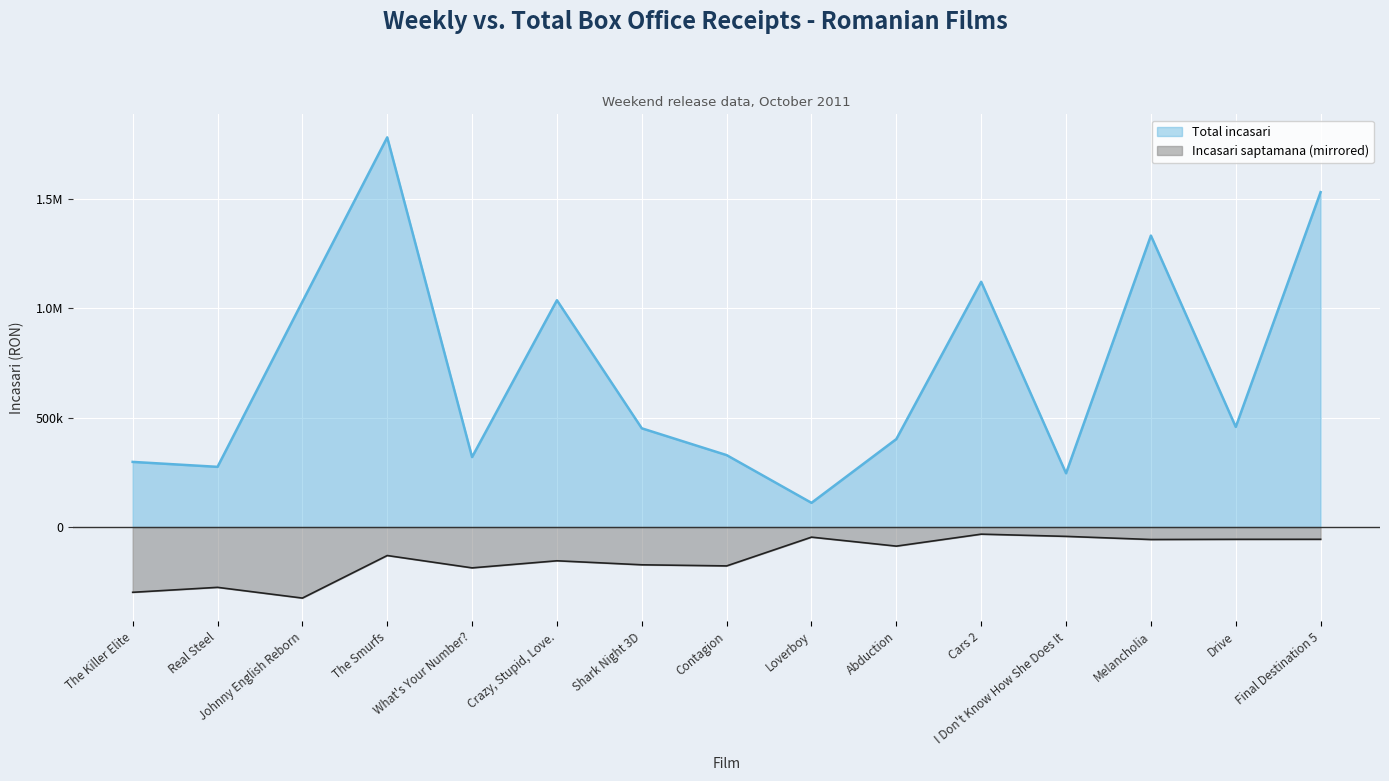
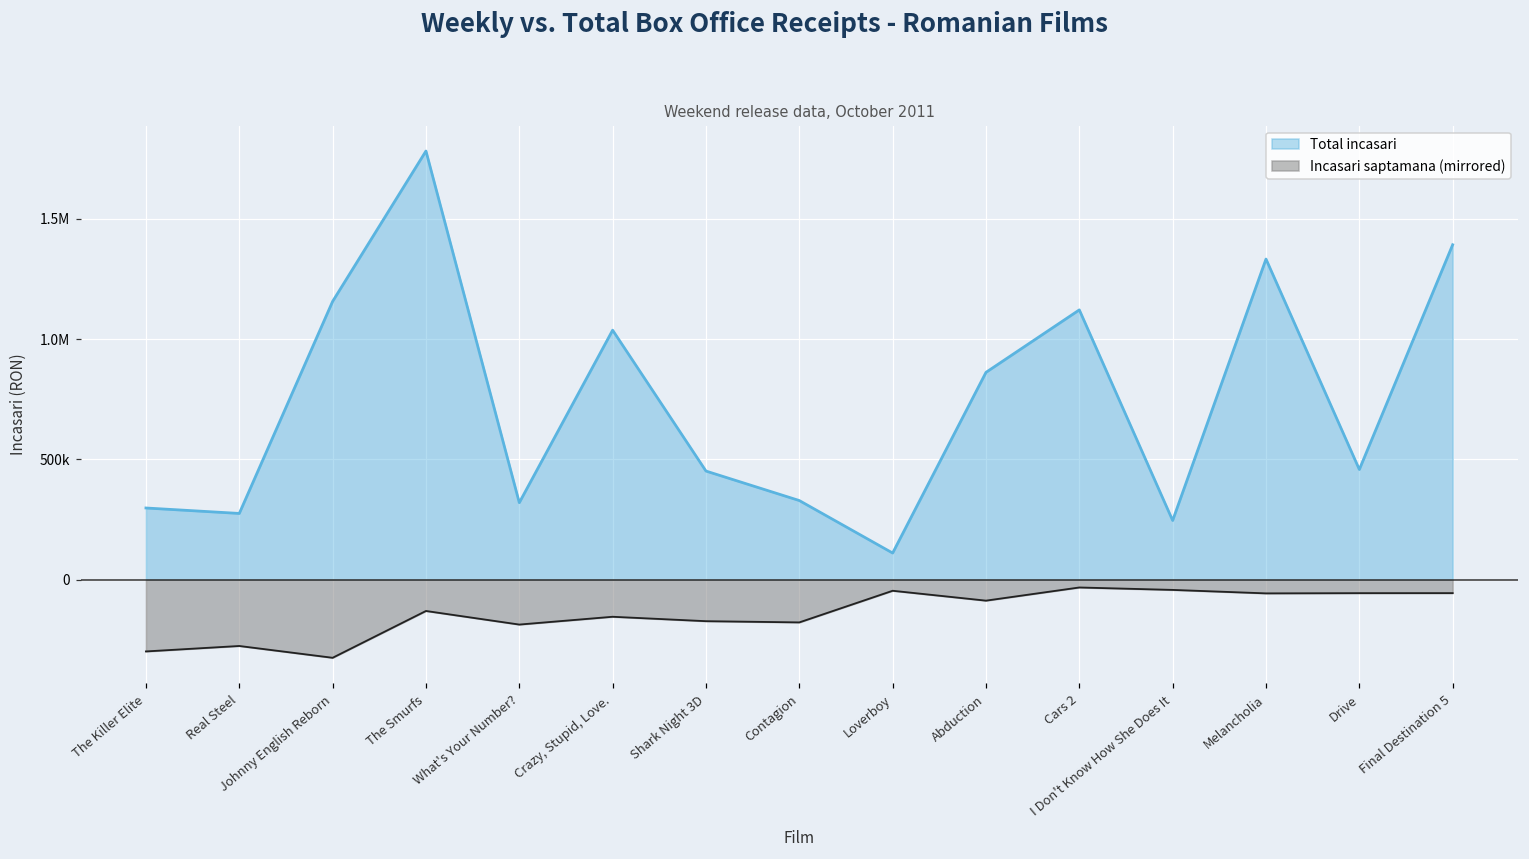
Total incasari, Johnny English Reborn: 1030000 -> 1160000
Total incasari, Abduction: 400000 -> 860000
Total incasari, Final Destination 5: 1530000 -> 1390000
